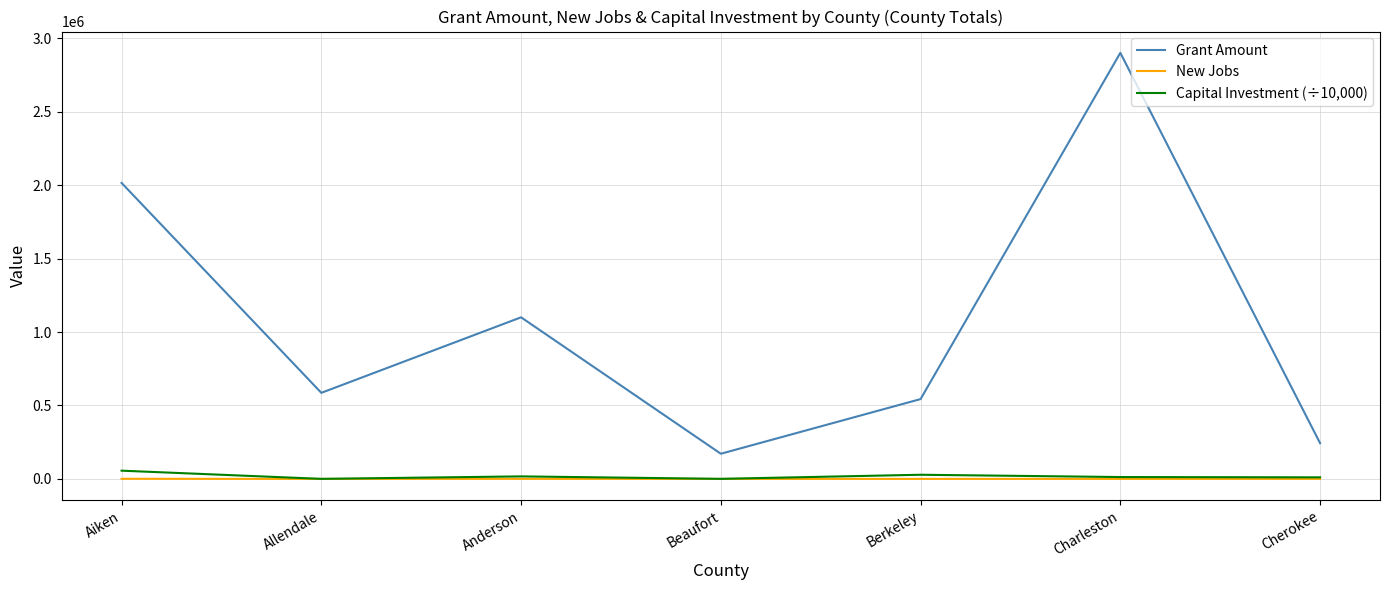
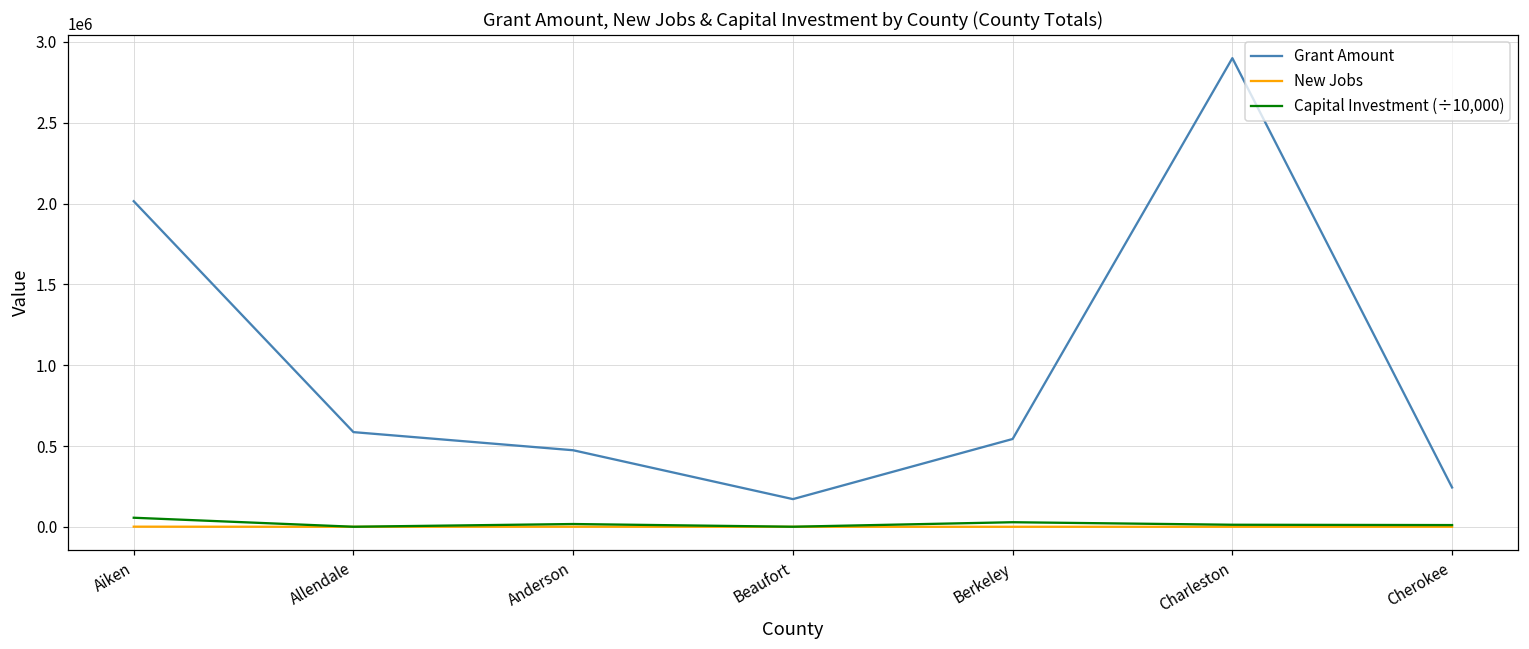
Grant Amount, Anderson: 1100000 -> 470000
